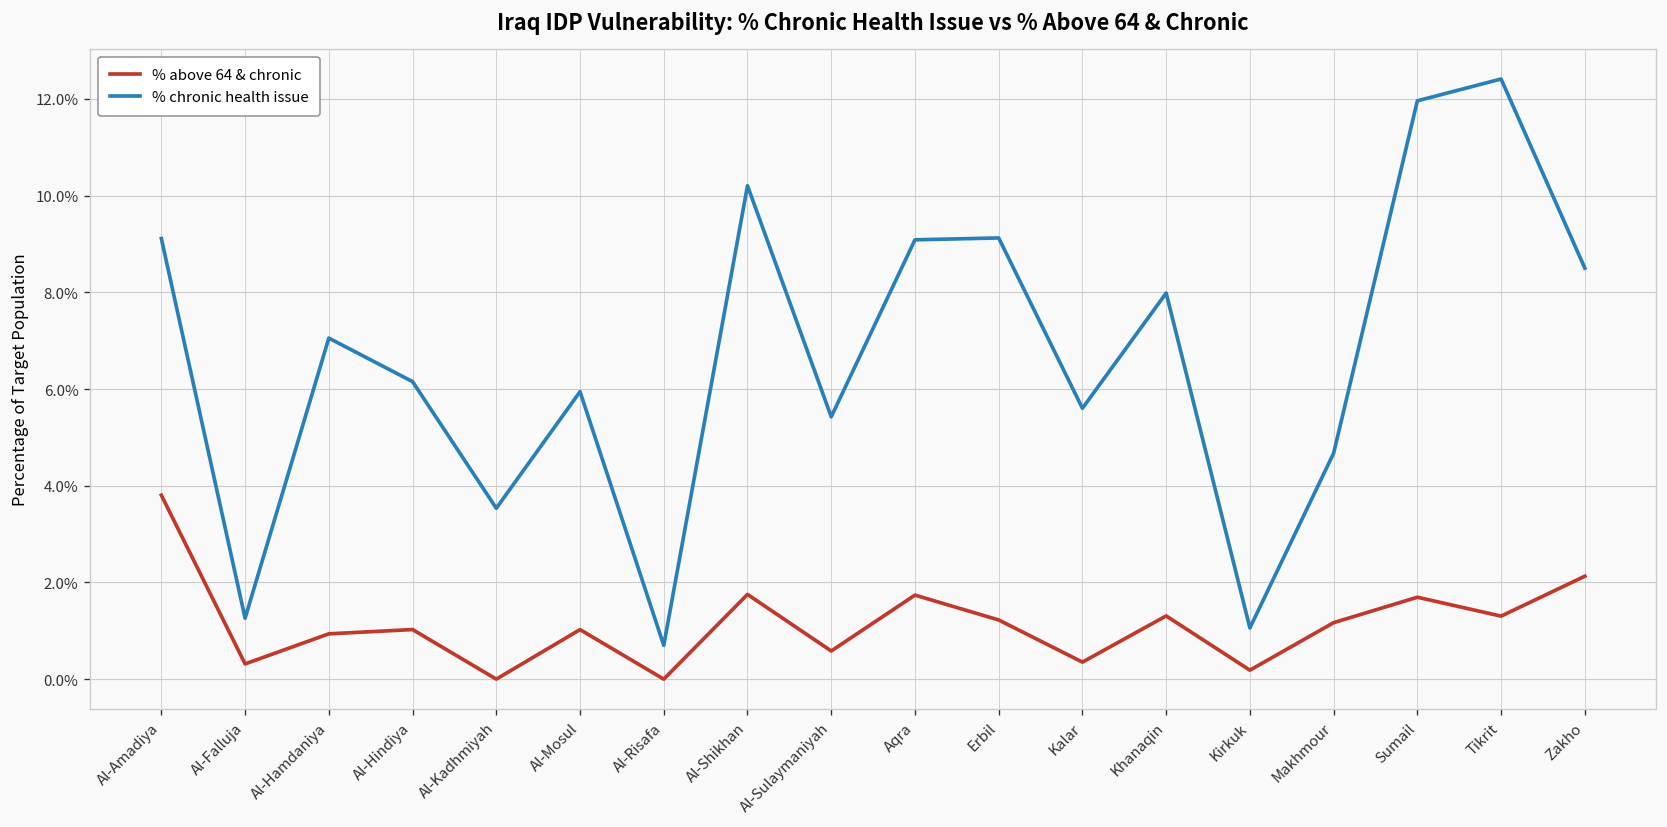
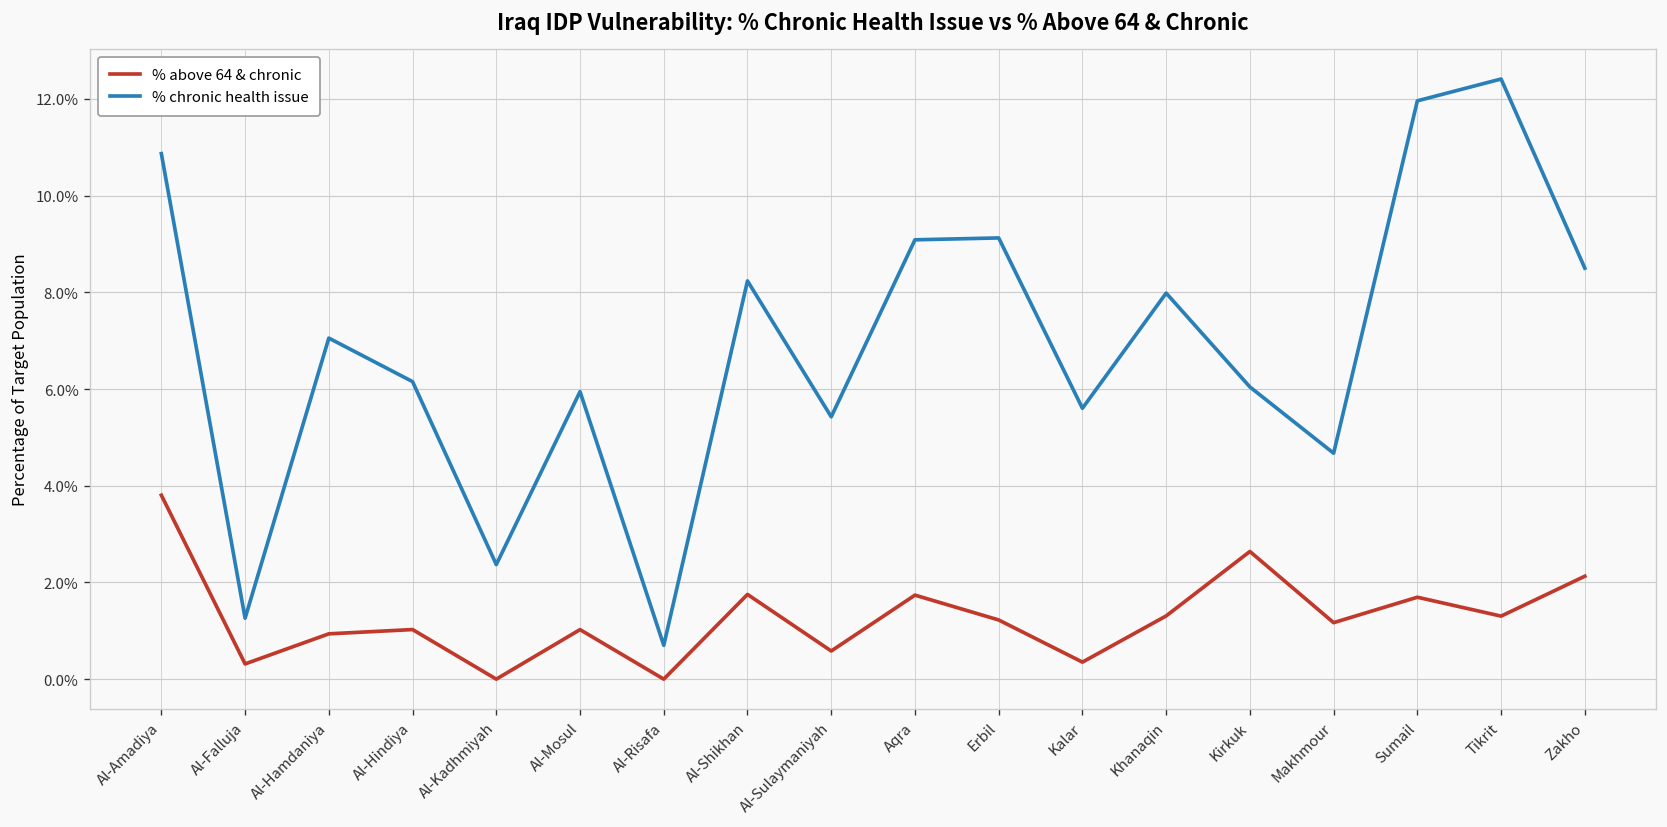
% chronic health issue, Al-Amadiya: 9.1% -> 10.9%
% chronic health issue, Al-Kadhmiyah: 3.5% -> 2.4%
% chronic health issue, Al-Shikhan: 10.2% -> 8.2%
% above 64 & chronic, Kirkuk: 0.2% -> 2.6%
% chronic health issue, Kirkuk: 1.1% -> 6.0%
